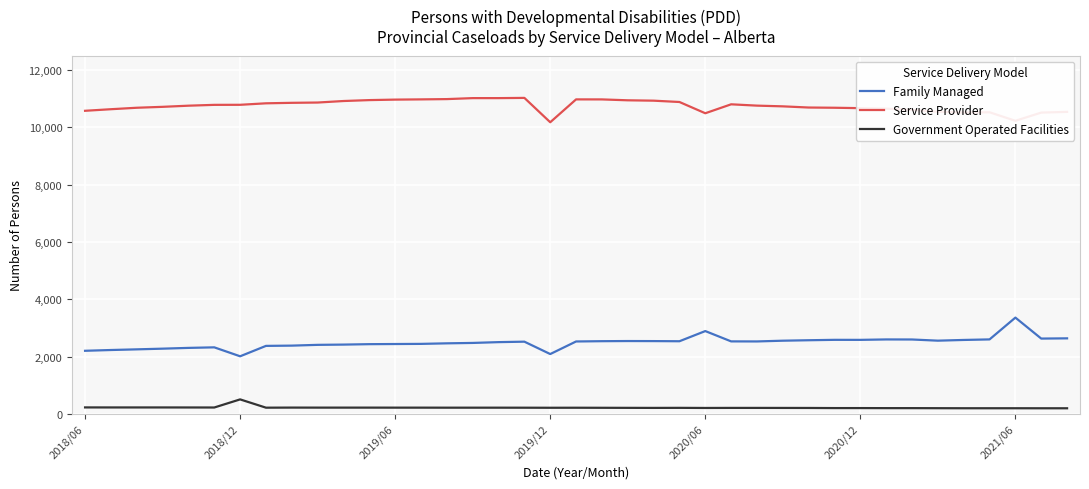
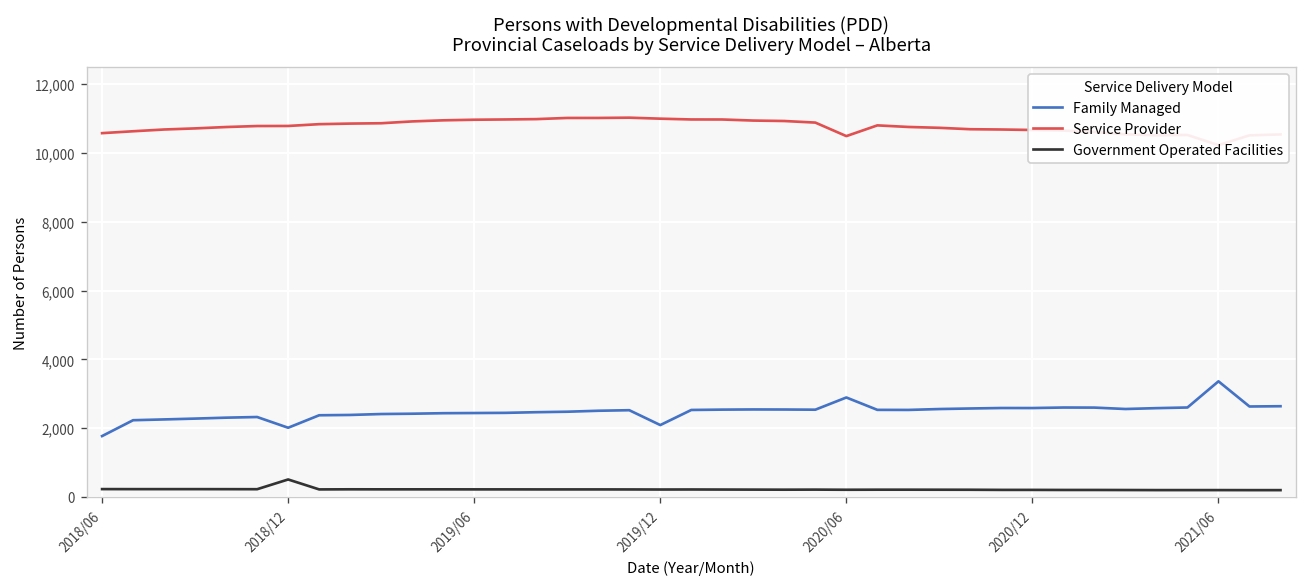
Family Managed, 2018/06: 2,200 -> 1,800
Service Provider, 2019/12: 10,200 -> 11,000
